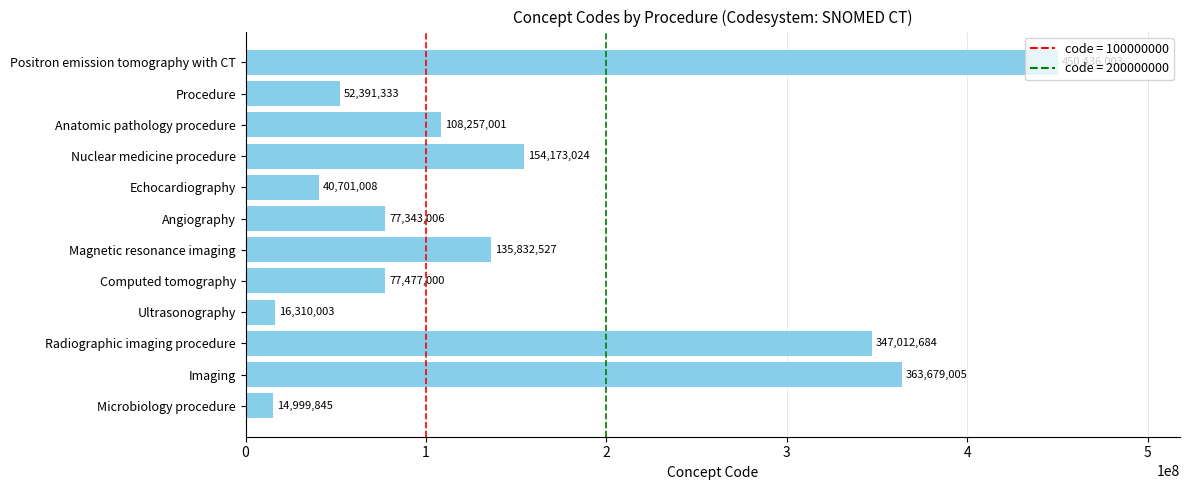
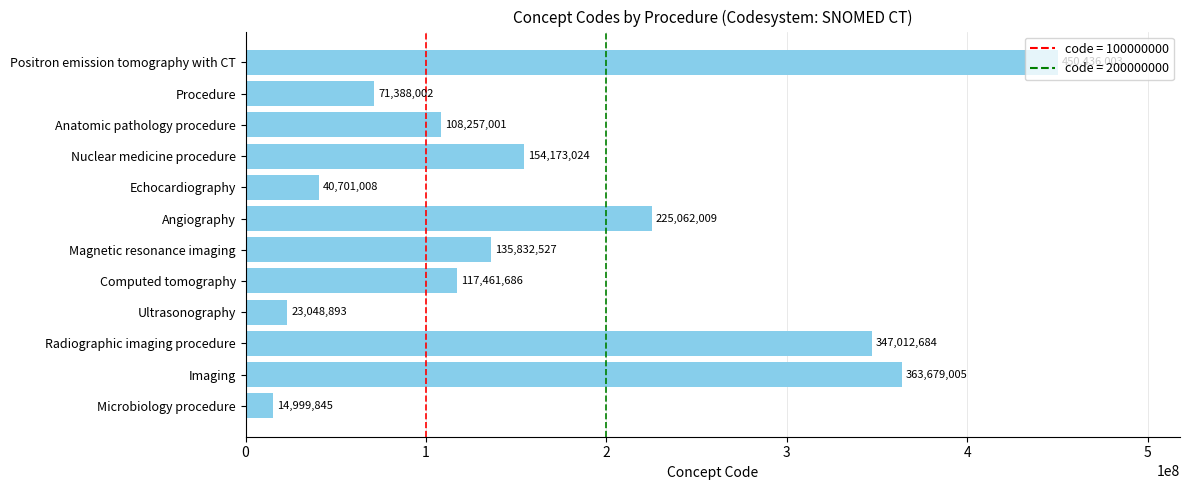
Procedure: 52,391,333 -> 71,388,002
Angiography: 77,343,006 -> 225,062,009
Computed tomography: 77,477,000 -> 117,461,686
Ultrasonography: 16,310,003 -> 23,048,893
